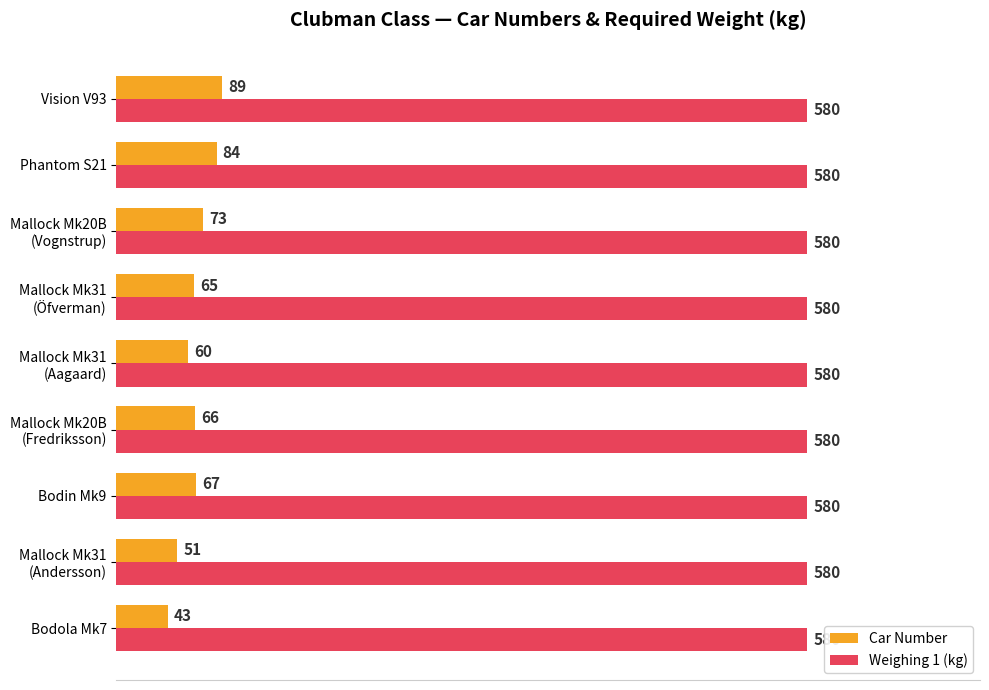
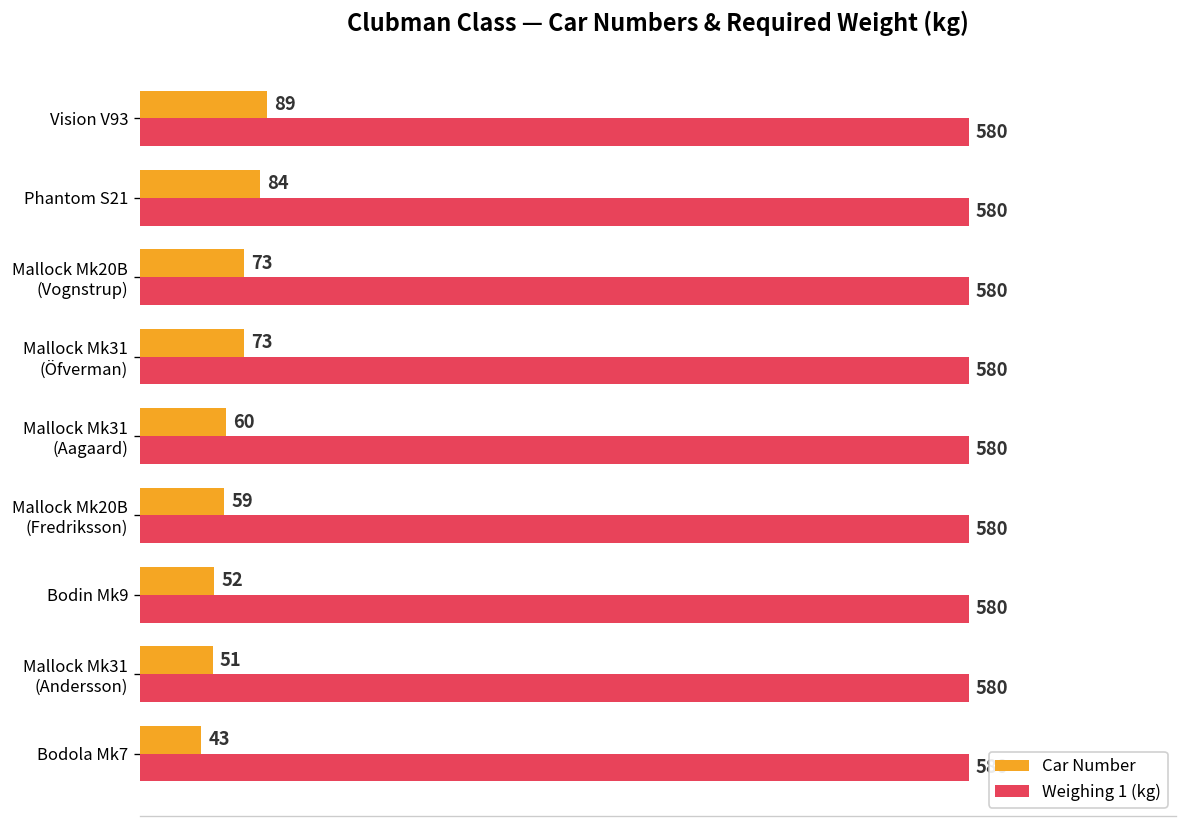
Car Number, Mallock Mk31 (Öfverman): 65 -> 73
Car Number, Mallock Mk20B (Fredriksson): 66 -> 59
Car Number, Bodin Mk9: 67 -> 52
